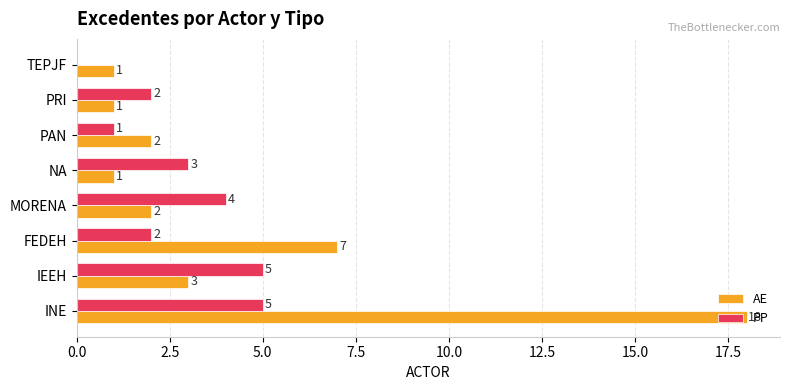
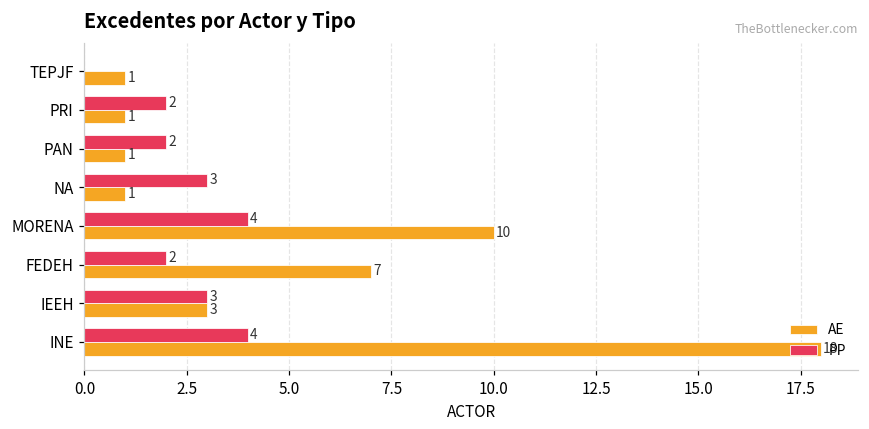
PP, PAN: 1 -> 2
AE, PAN: 2 -> 1
AE, MORENA: 2 -> 10
PP, IEEH: 5 -> 3
PP, INE: 5 -> 4
